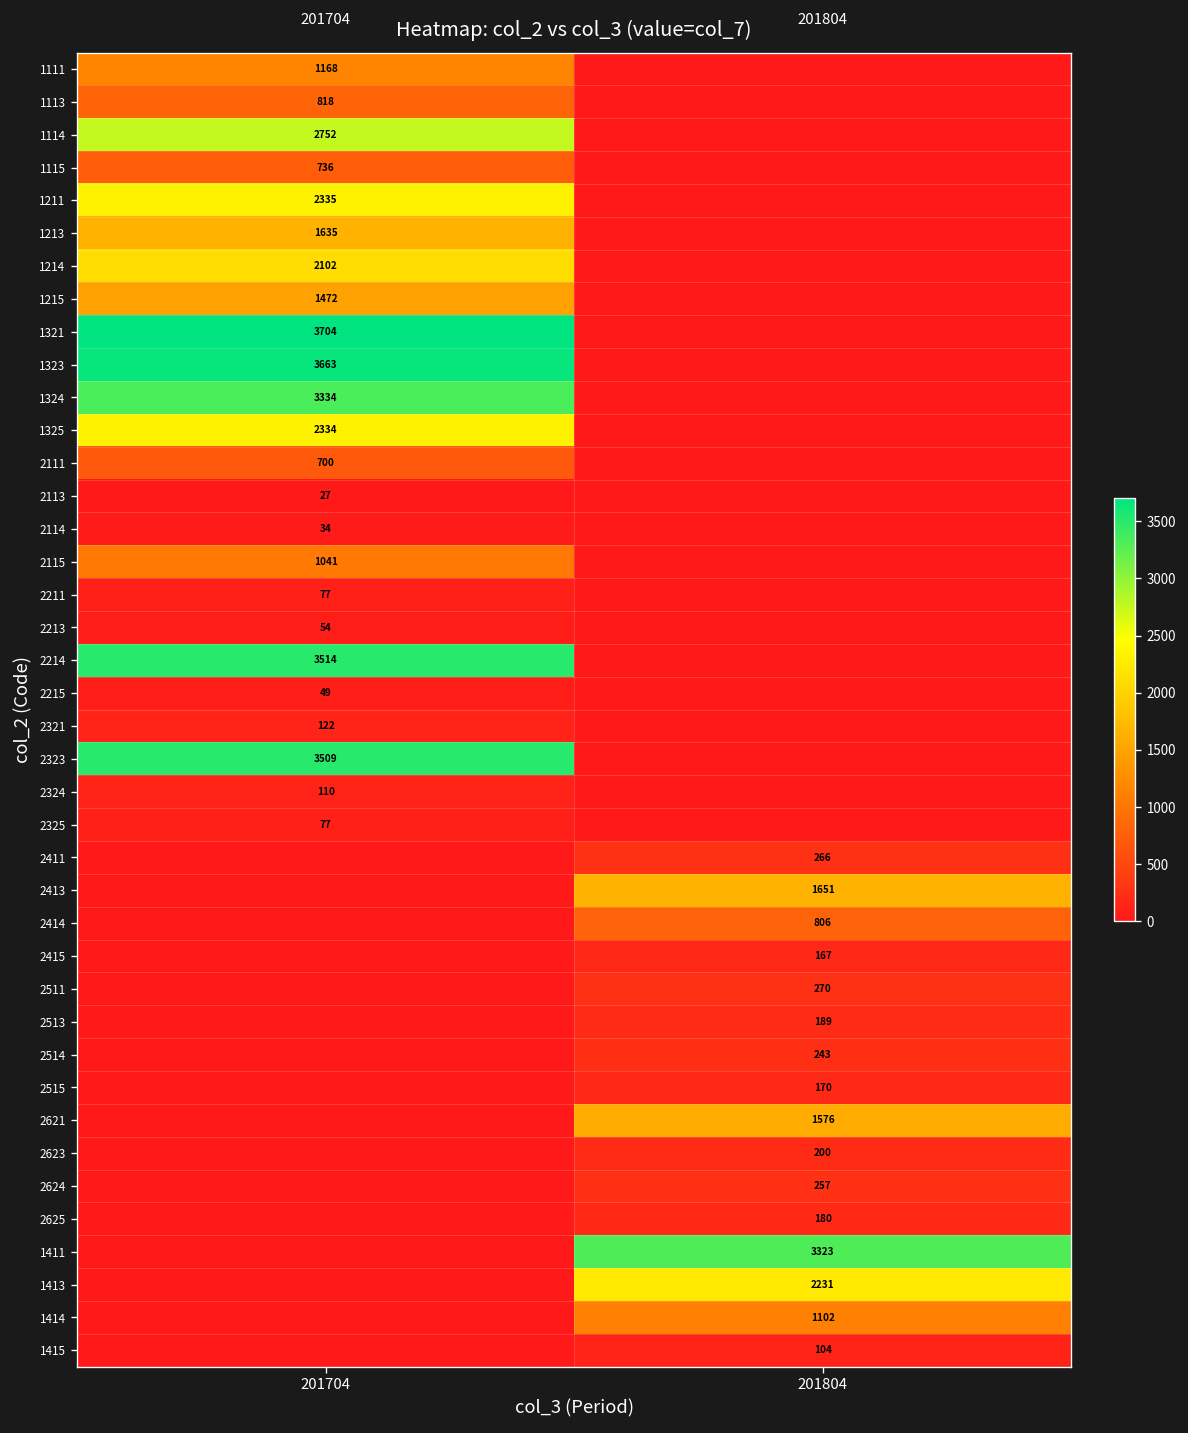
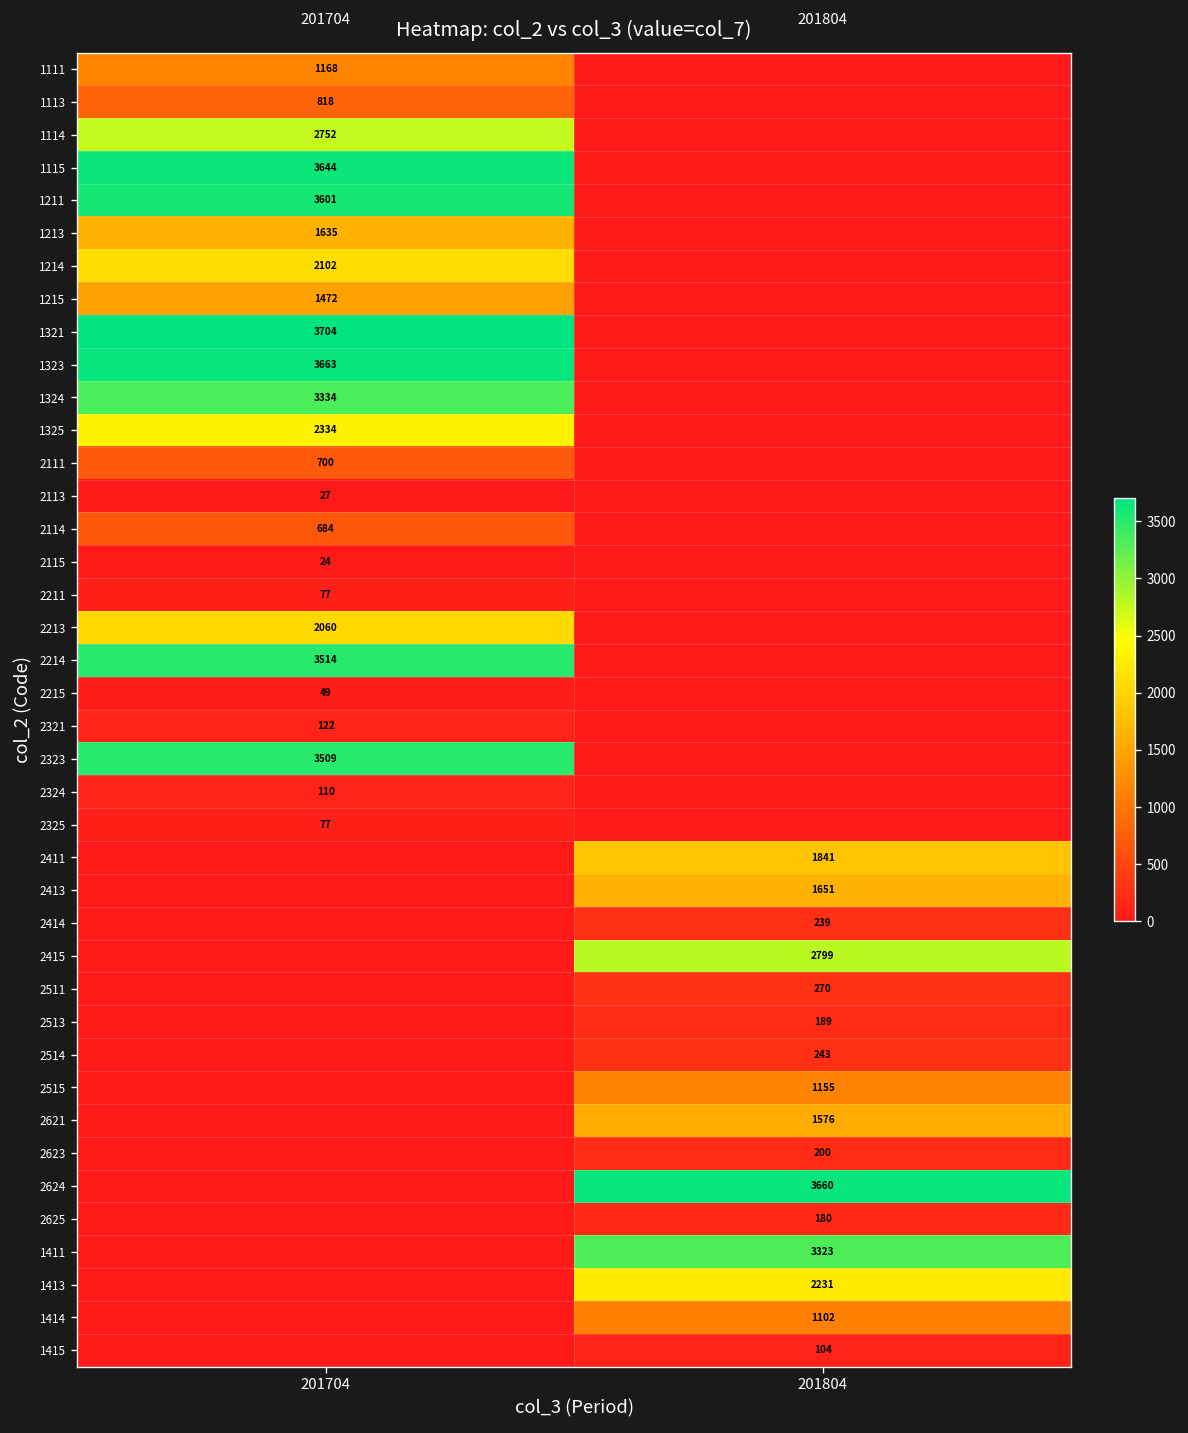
1115, 201704: 736 -> 3644
1211, 201704: 2335 -> 3601
2114, 201704: 34 -> 684
2115, 201704: 1041 -> 24
2213, 201704: 54 -> 2060
2411, 201804: 266 -> 1841
2414, 201804: 806 -> 239
2415, 201804: 167 -> 2799
2515, 201804: 170 -> 1155
2624, 201804: 257 -> 3660
